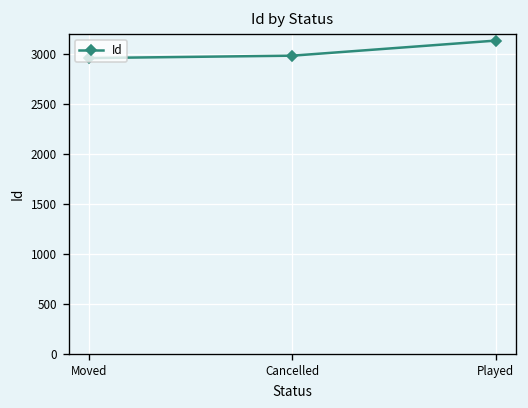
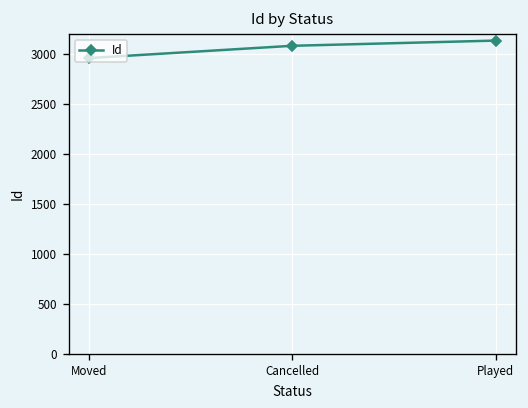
Cancelled: 3000 -> 3100
